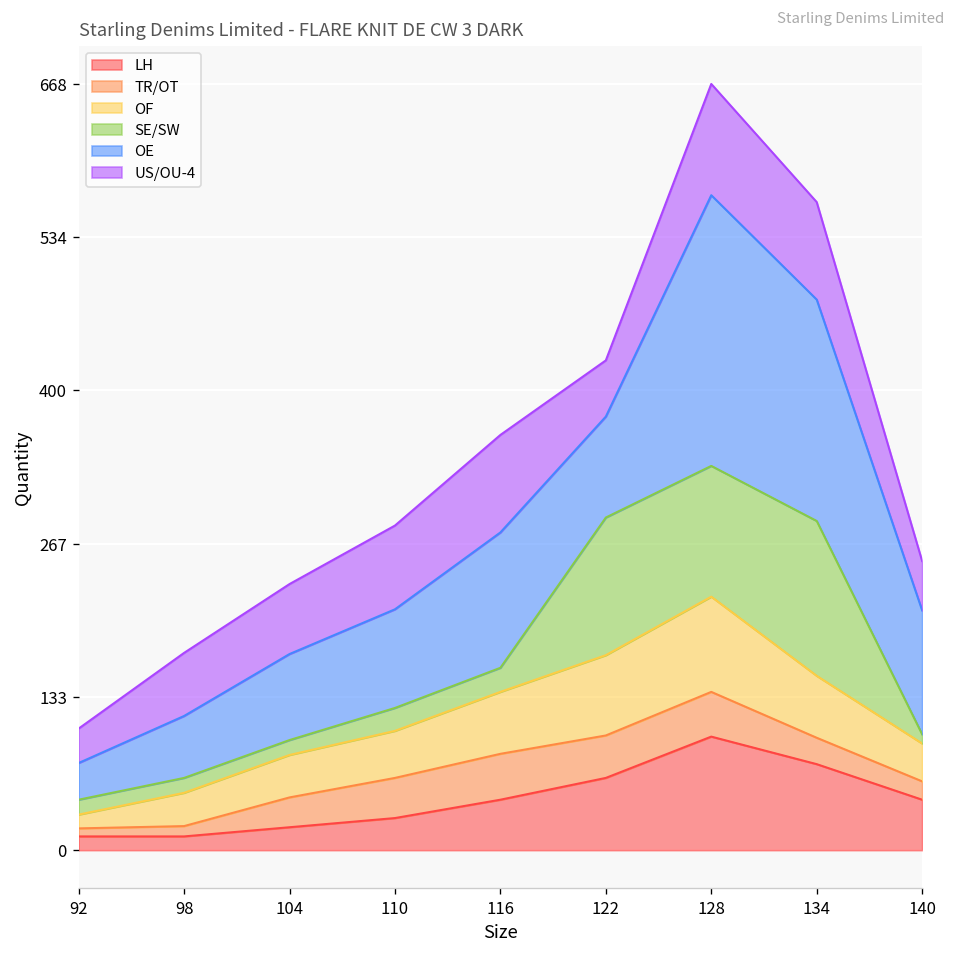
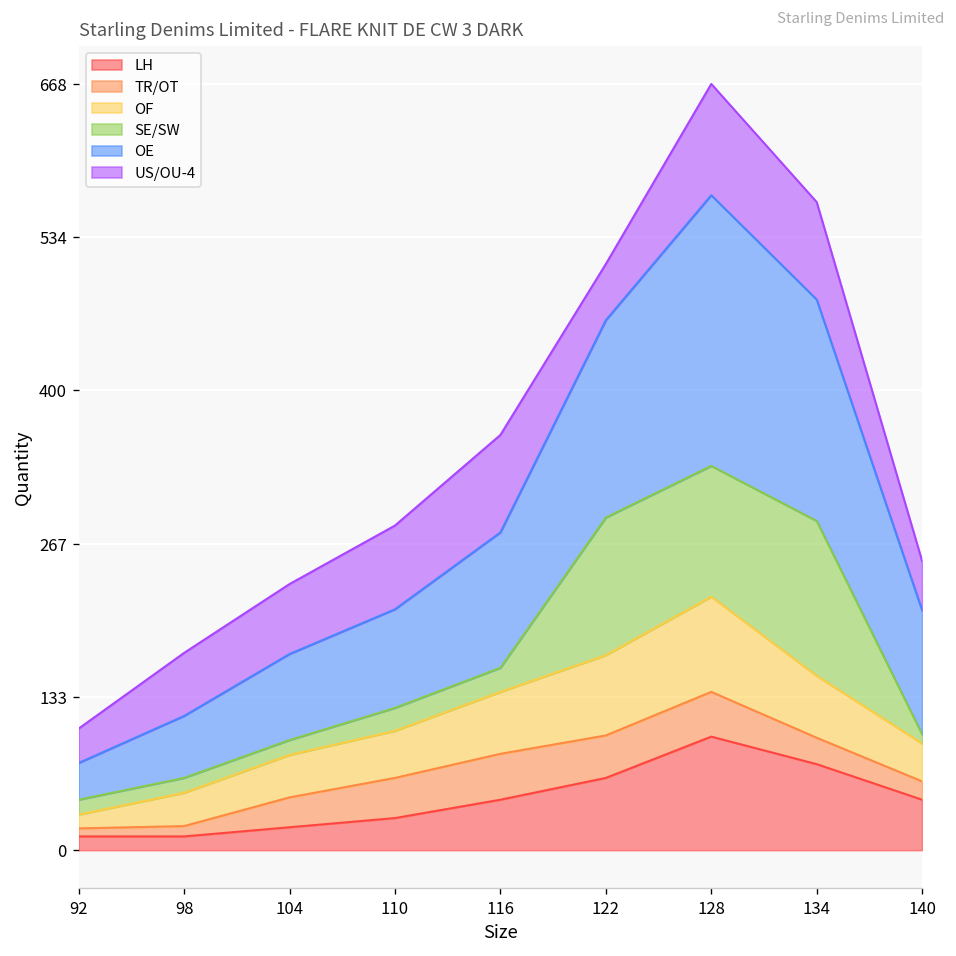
OE, 122: 90 -> 170
